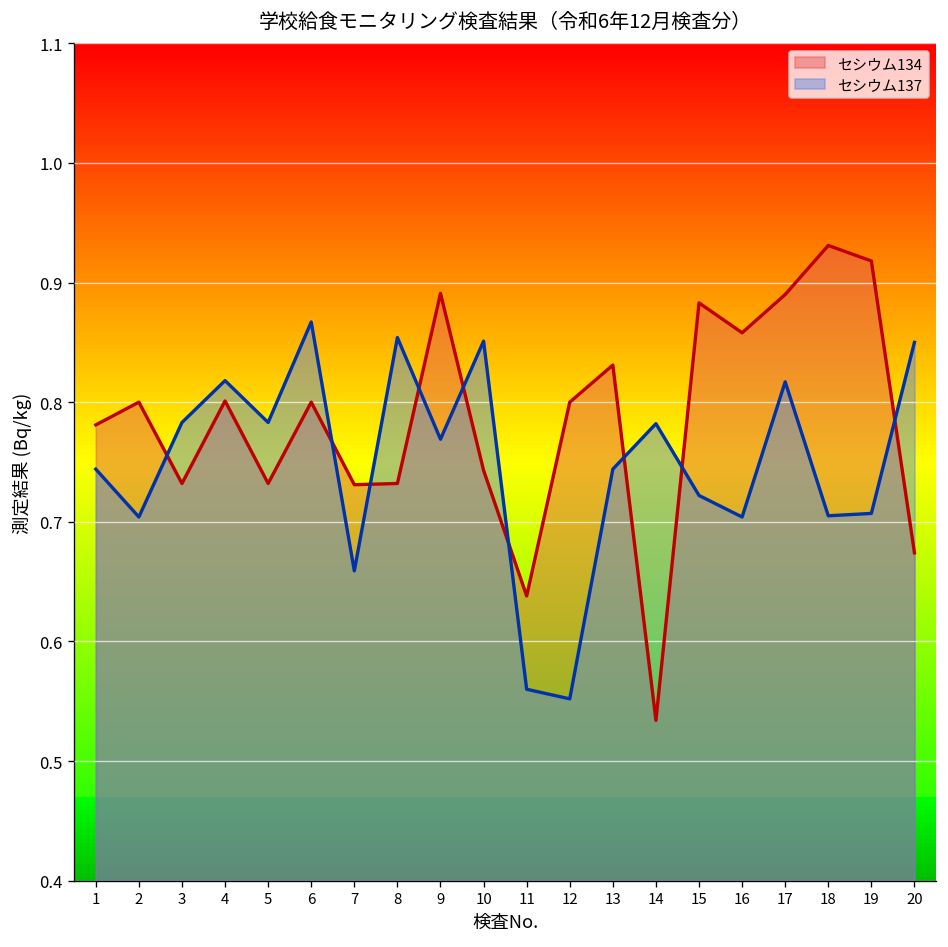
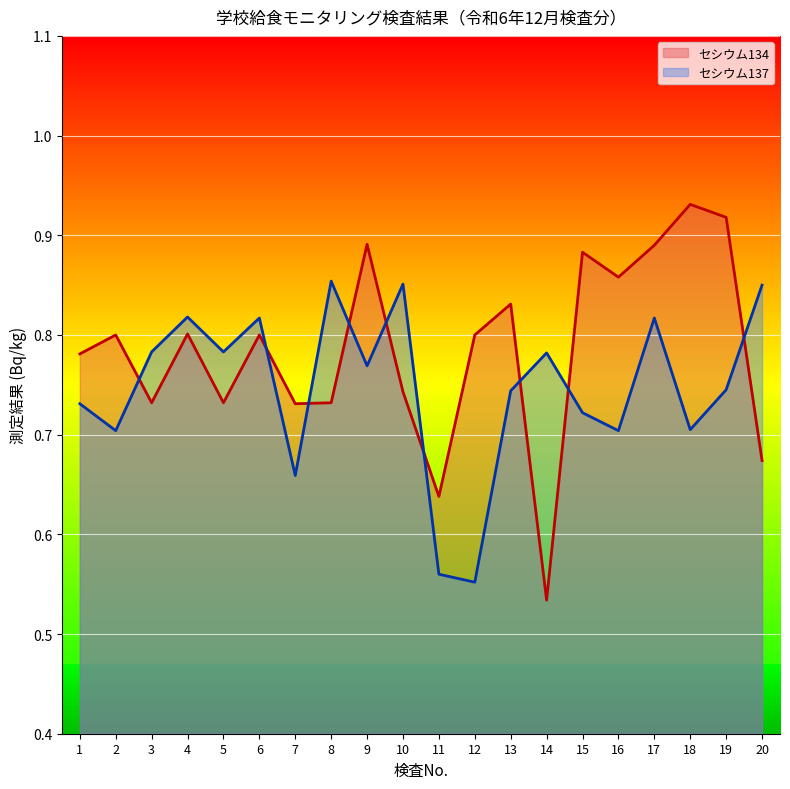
セシウム137, 1: 0.74 -> 0.73
セシウム137, 6: 0.87 -> 0.82
セシウム137, 19: 0.71 -> 0.75
